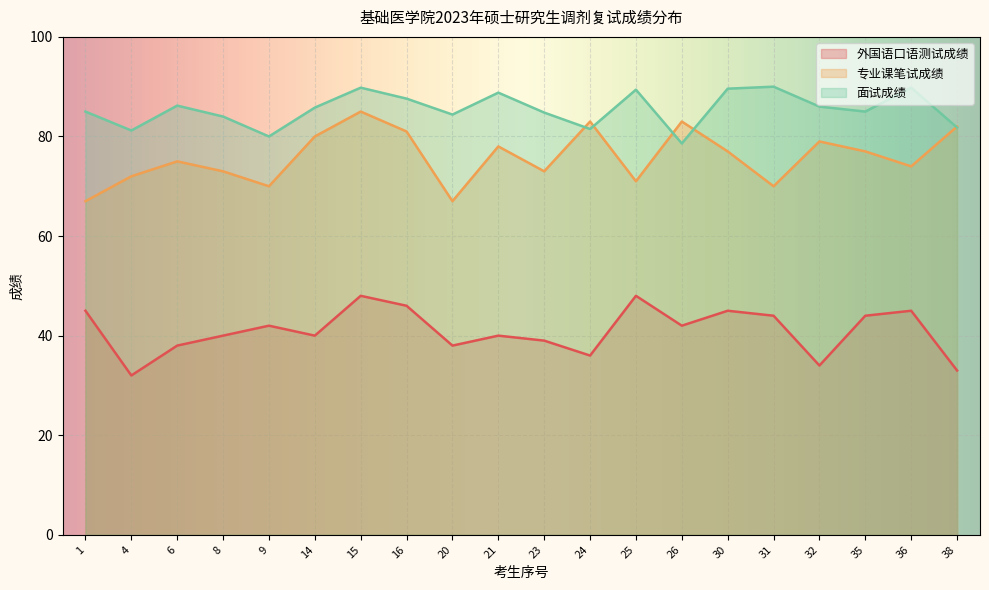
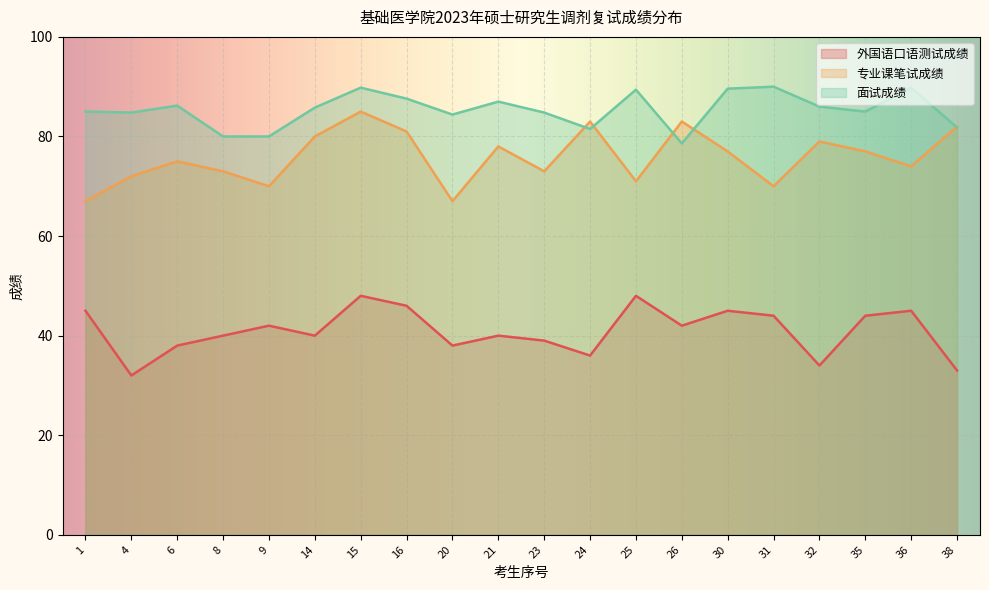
面试成绩, 4: 81 -> 85
面试成绩, 8: 84 -> 80
面试成绩, 21: 89 -> 87
